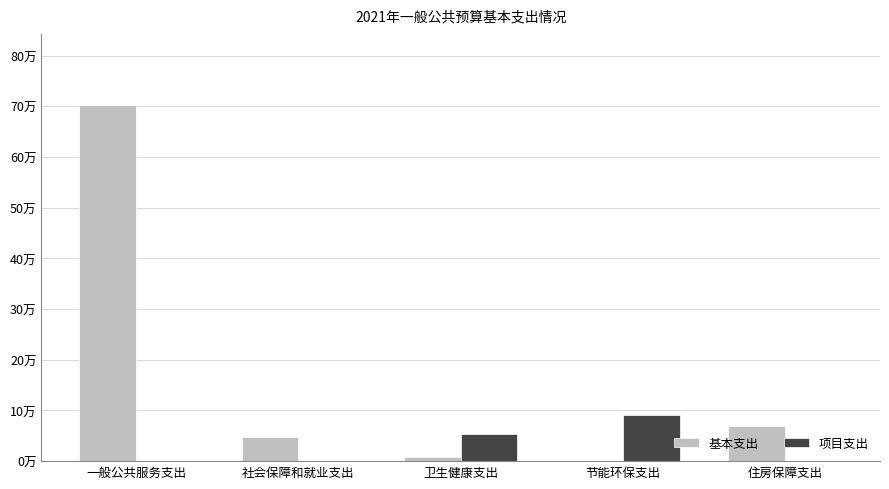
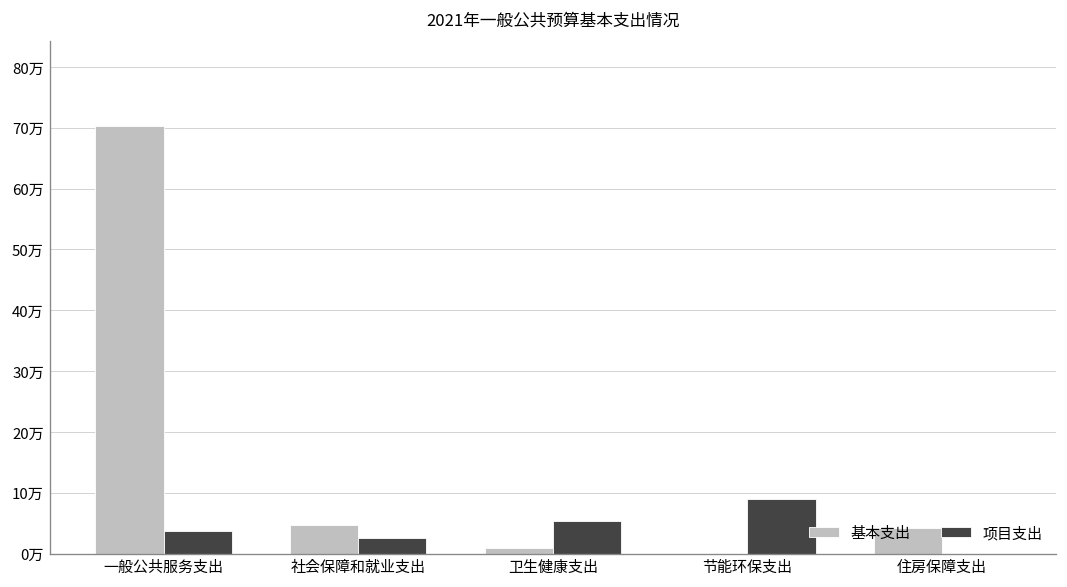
项目支出, 一般公共服务支出: 0万 -> 4万
项目支出, 社会保障和就业支出: 0万 -> 3万
基本支出, 住房保障支出: 7万 -> 4万
